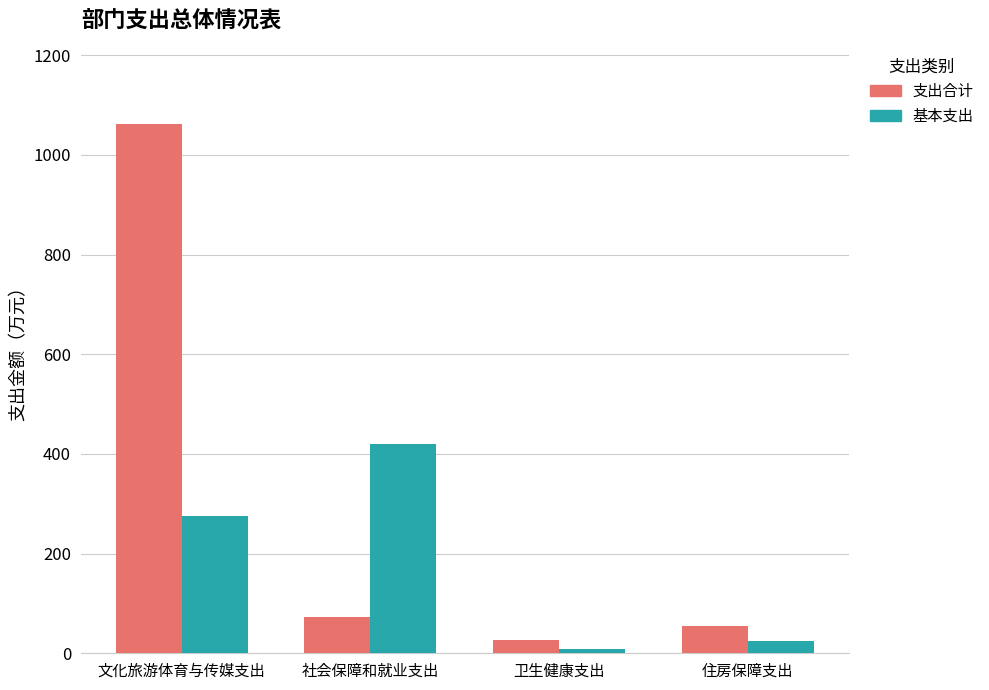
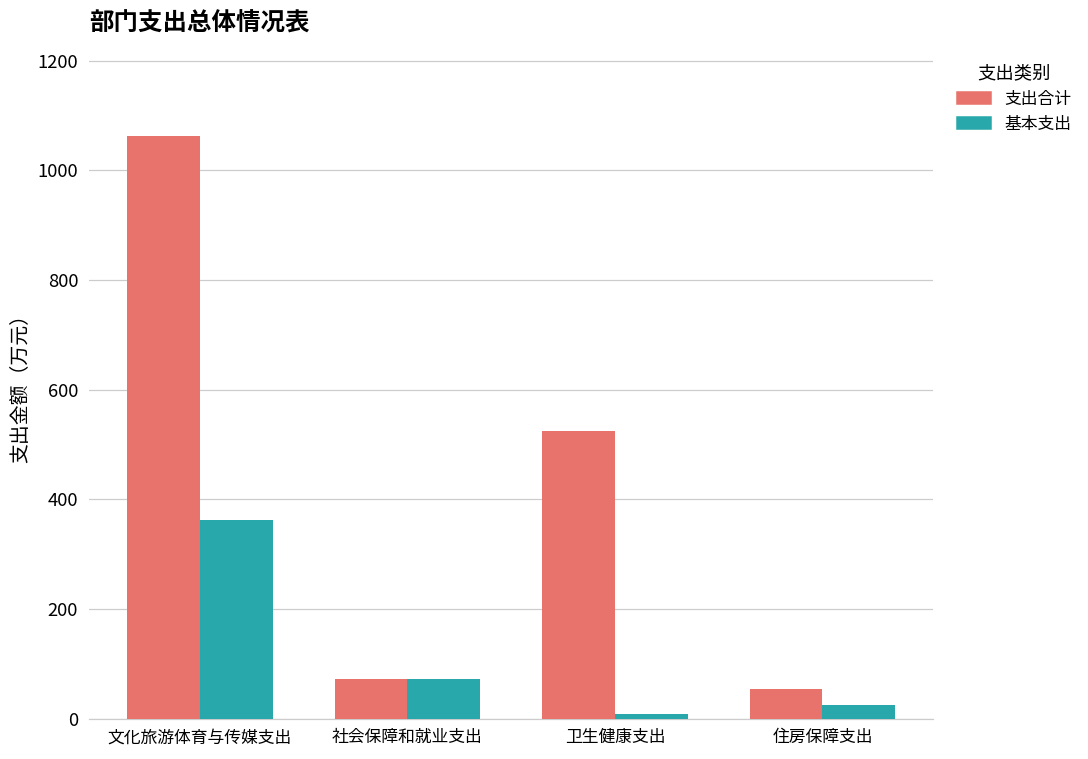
基本支出, 文化旅游体育与传媒支出: 280 -> 360
基本支出, 社会保障和就业支出: 420 -> 70
支出合计, 卫生健康支出: 30 -> 520
